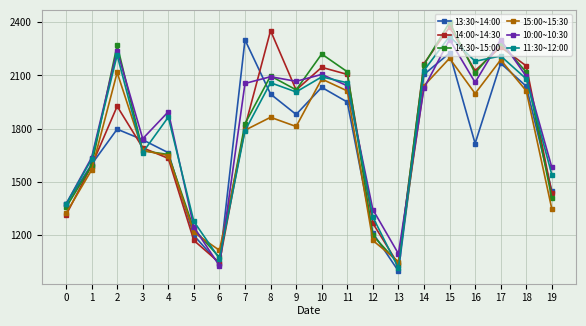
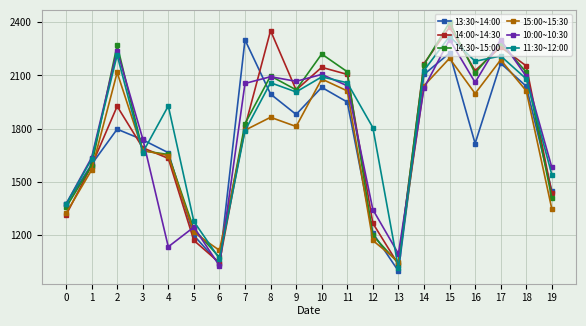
10:00~10:30, 4: 1900 -> 1130
11:30~12:00, 4: 1870 -> 1930
11:30~12:00, 12: 1300 -> 1810
